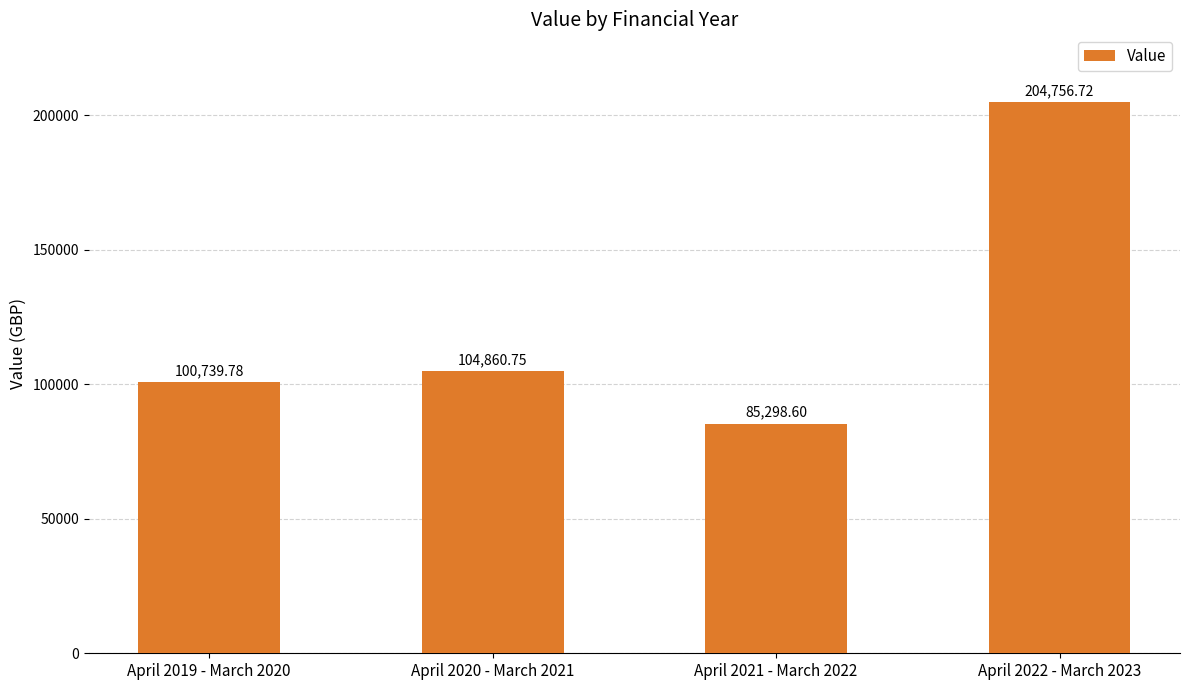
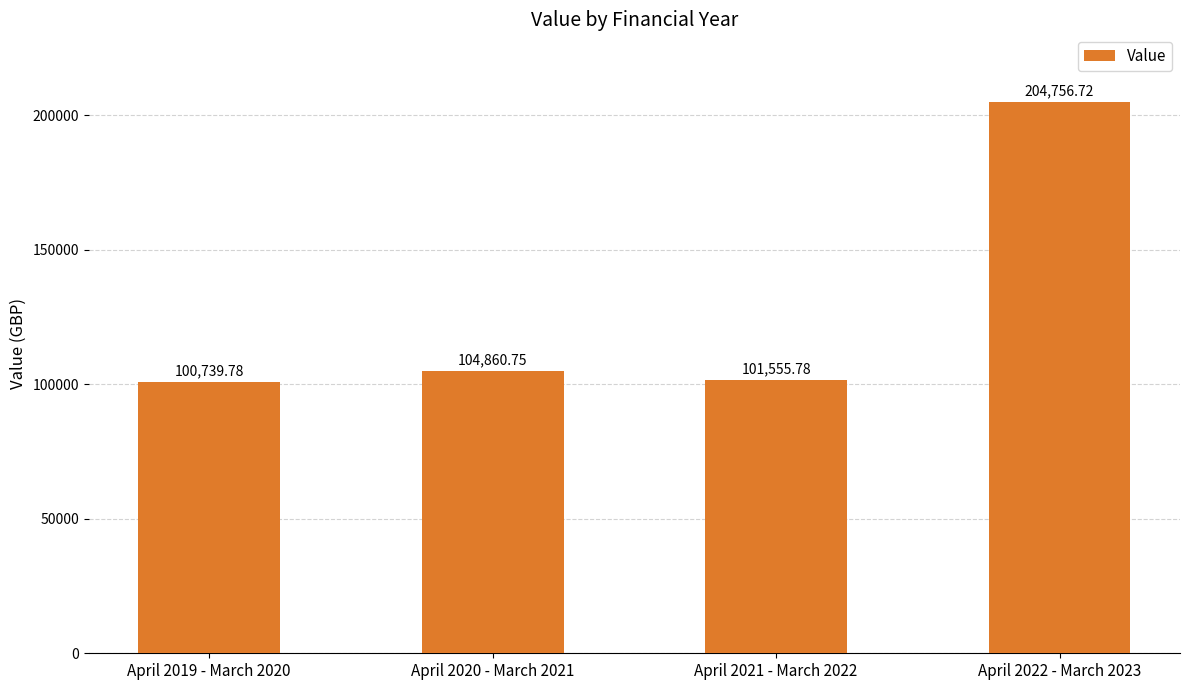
April 2021 - March 2022: 85,298.60 -> 101,555.78
